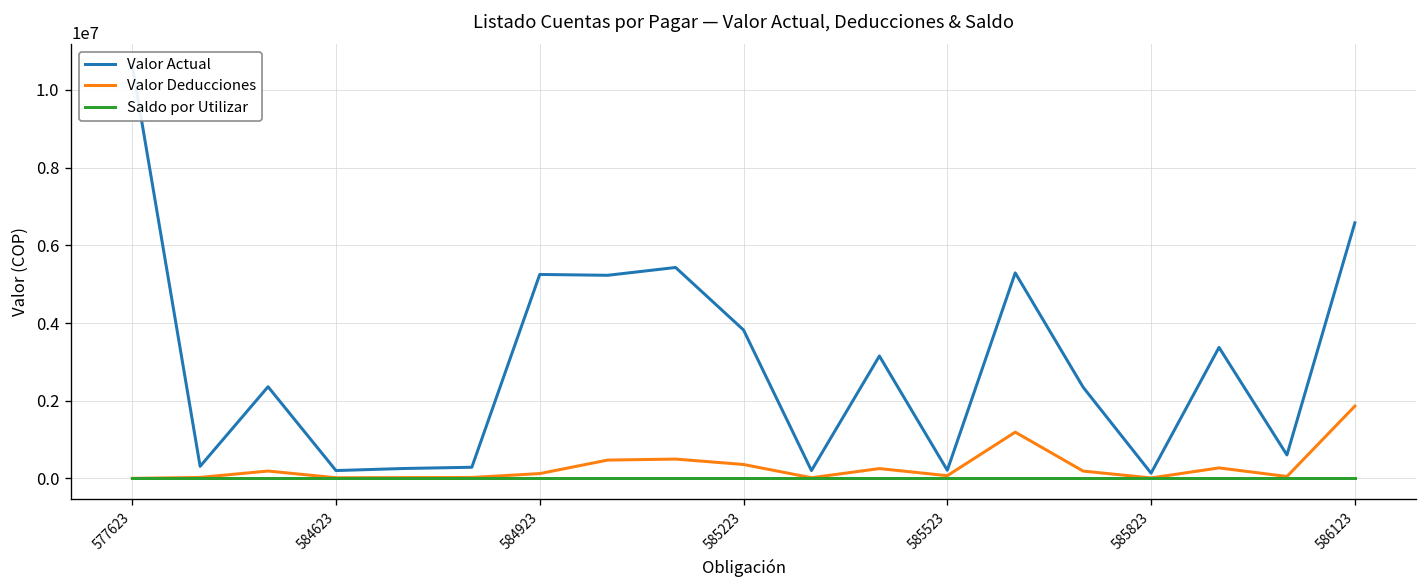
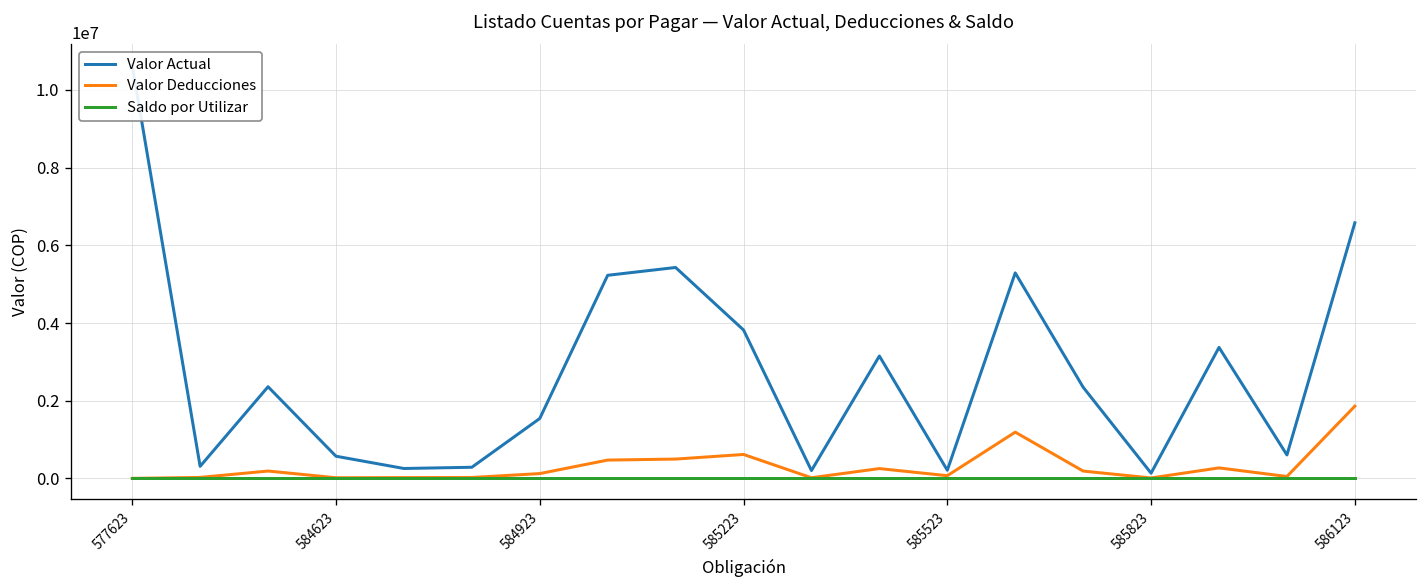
Valor Actual, 584623: 200000 -> 600000
Valor Actual, 584923: 5200000 -> 1500000
Valor Deducciones, 585223: 400000 -> 600000
